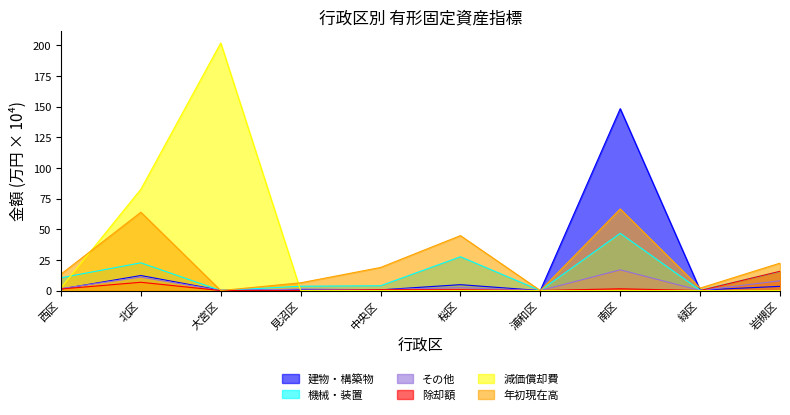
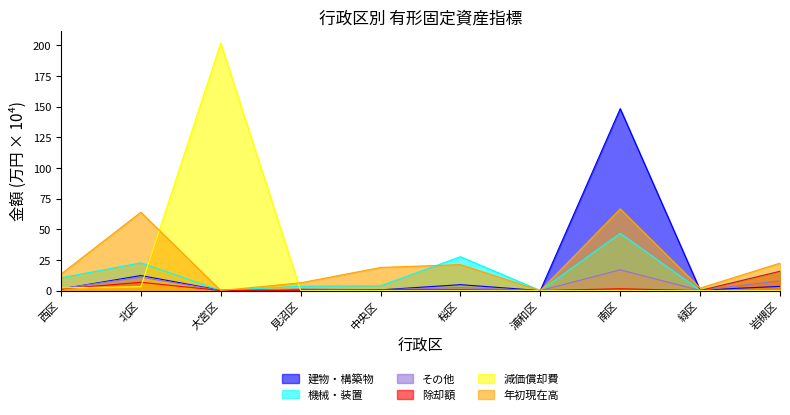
減価償却費, 北区: 83 -> 3
年初現在高, 桜区: 45 -> 21
